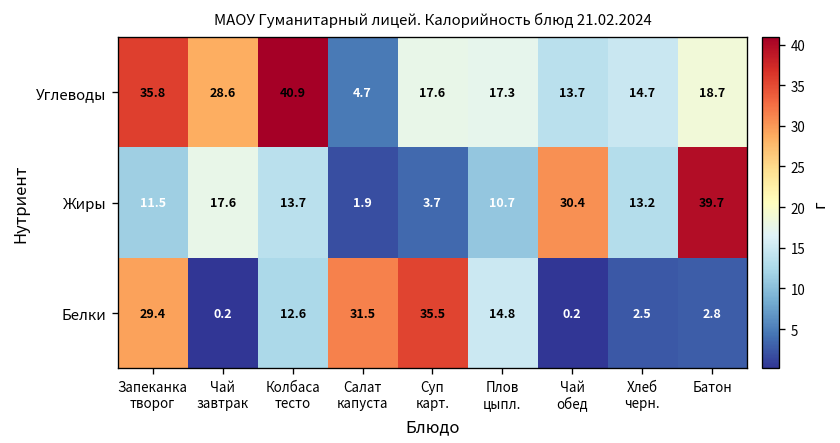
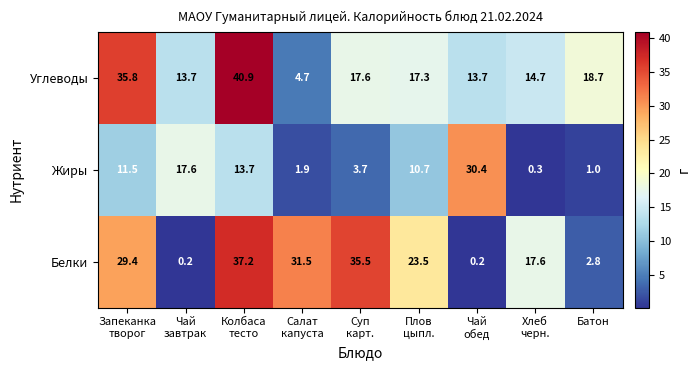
Углеводы, Чай завтрак: 28.6 -> 13.7
Жиры, Хлеб черн.: 13.2 -> 0.3
Жиры, Батон: 39.7 -> 1.0
Белки, Колбаса тесто: 12.6 -> 37.2
Белки, Плов цыпл.: 14.8 -> 23.5
Белки, Хлеб черн.: 2.5 -> 17.6
